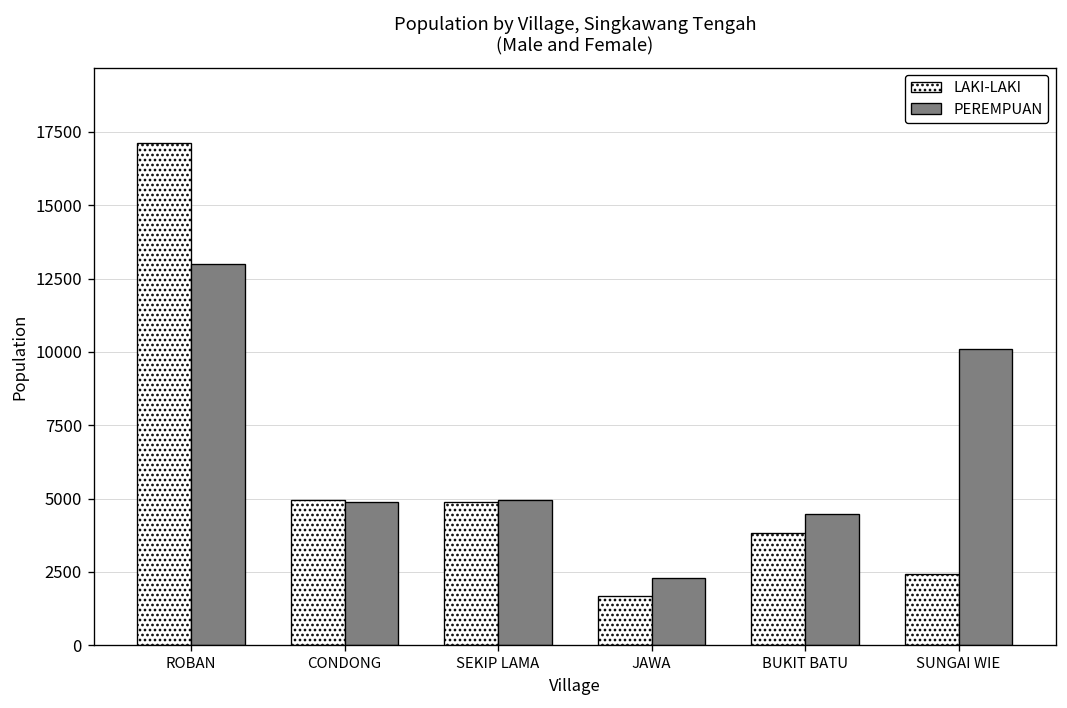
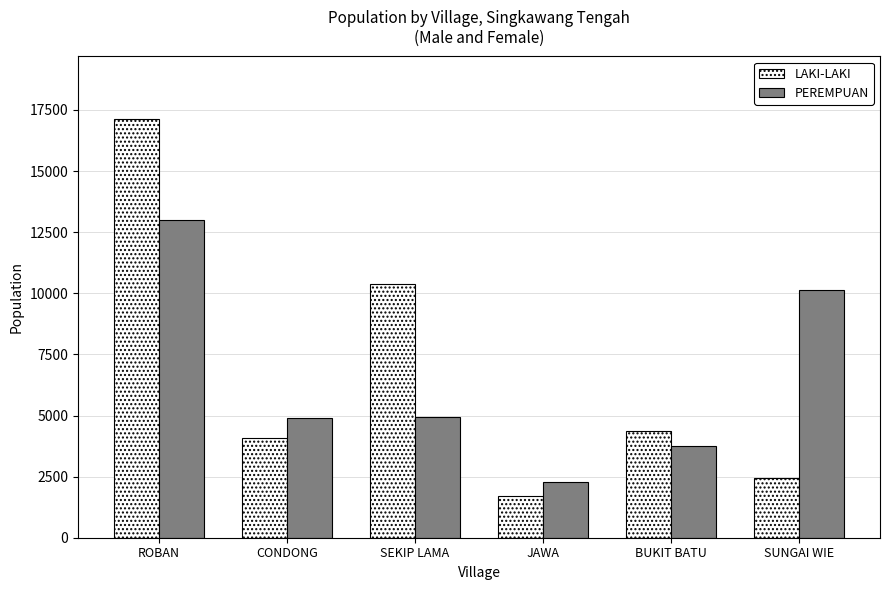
LAKI-LAKI, CONDONG: 5000 -> 4100
LAKI-LAKI, SEKIP LAMA: 4900 -> 10400
LAKI-LAKI, BUKIT BATU: 3800 -> 4400
PEREMPUAN, BUKIT BATU: 4500 -> 3700
